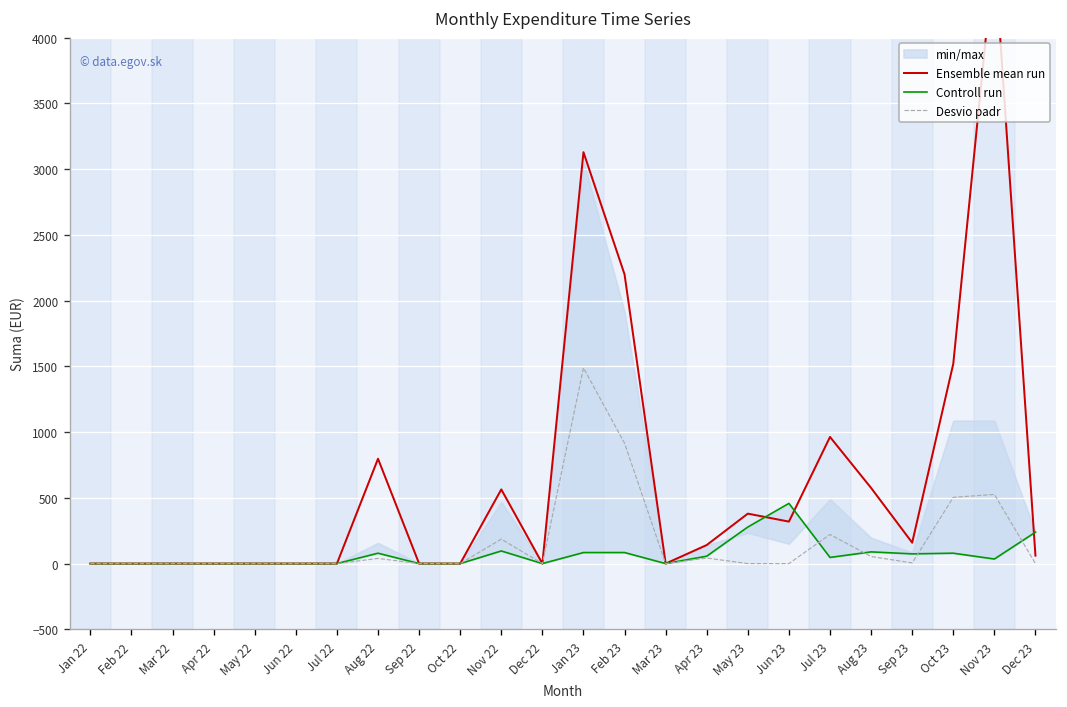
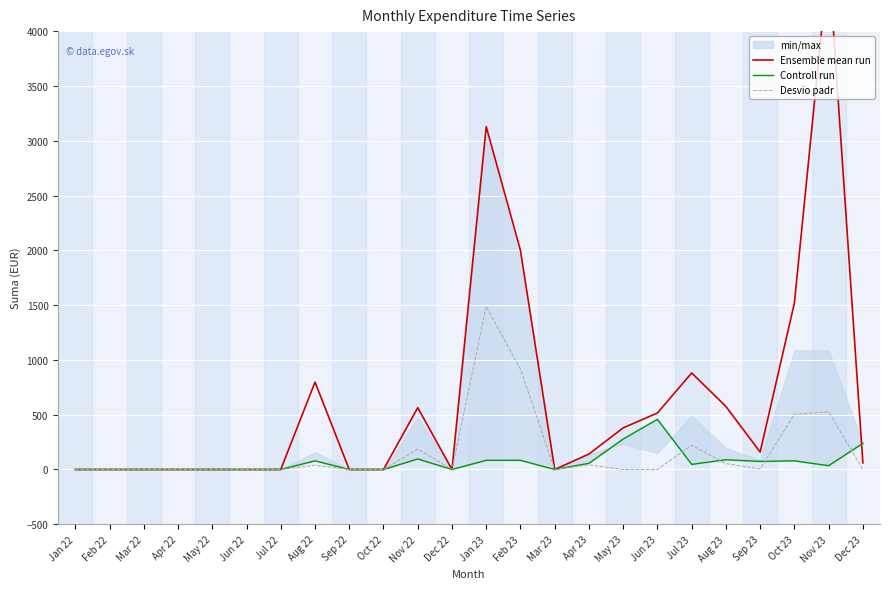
Ensemble mean run, Feb 23: 2200 -> 2000
Ensemble mean run, Jun 23: 320 -> 520
Ensemble mean run, Jul 23: 960 -> 880
